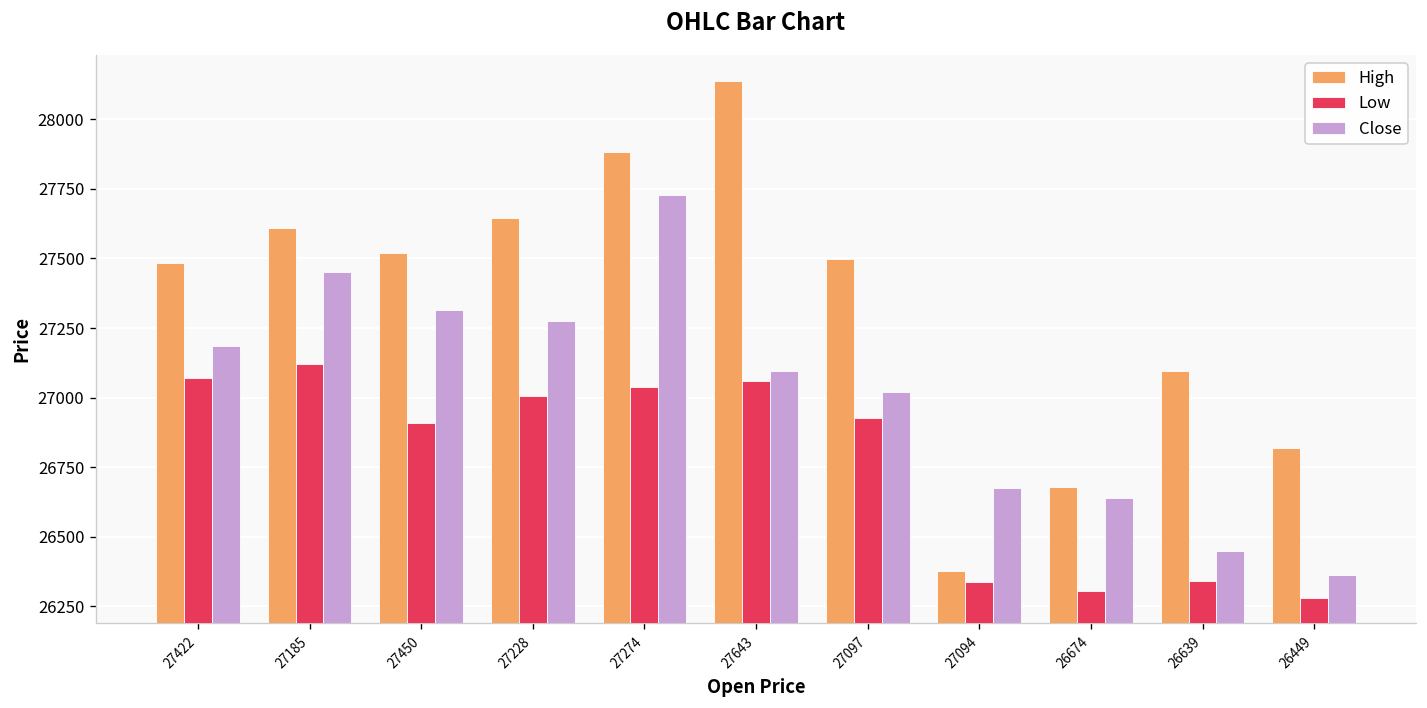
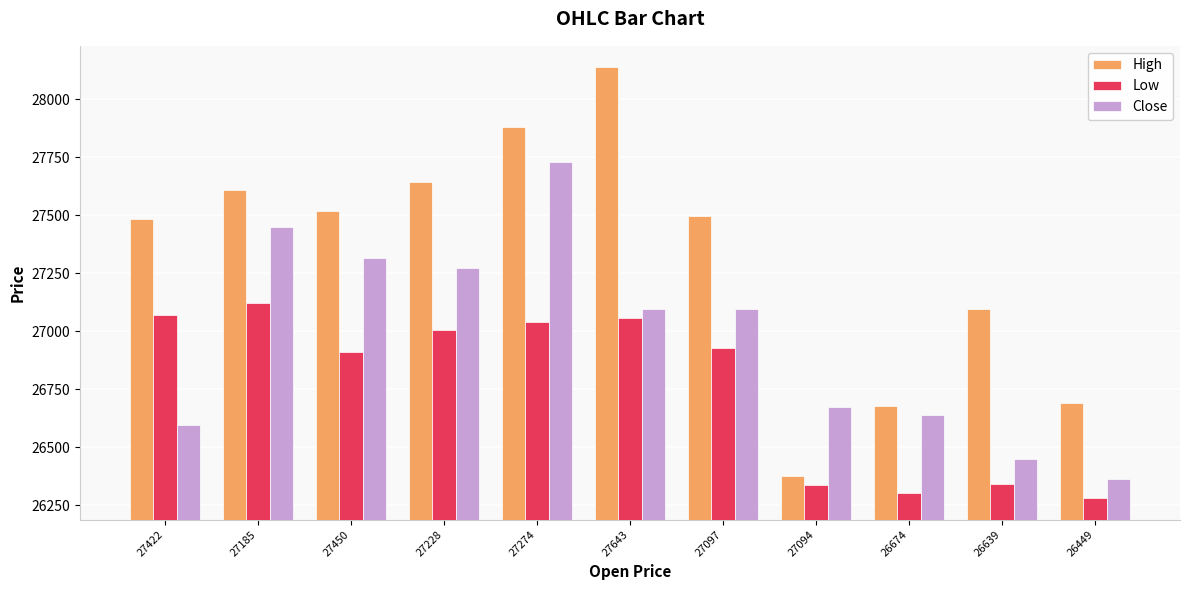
Close, 27422: 27190 -> 26590
Close, 27097: 27020 -> 27090
High, 26449: 26820 -> 26690
